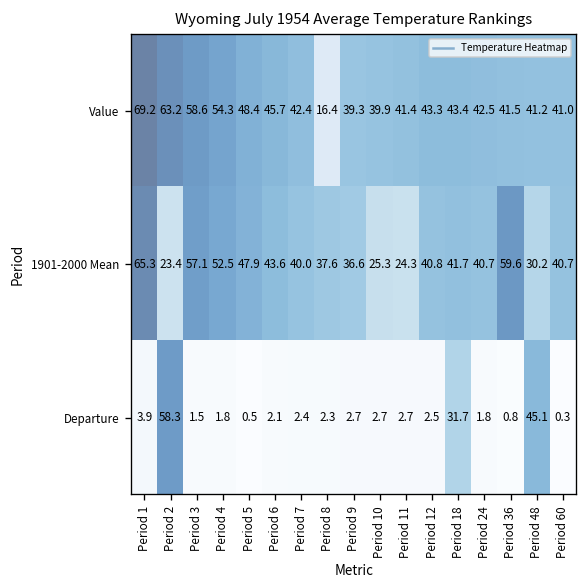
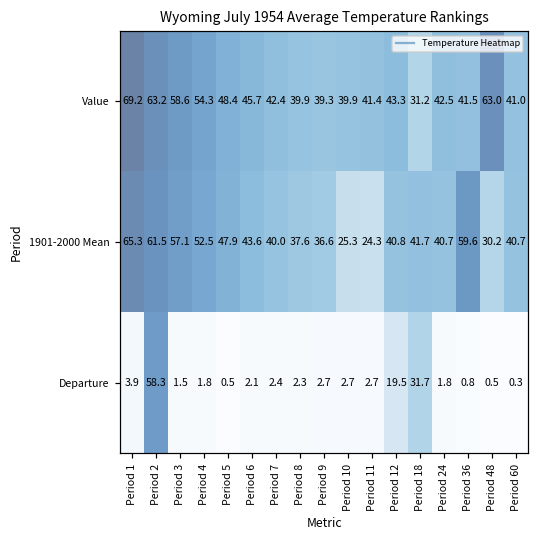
Value, Period 8: 16.4 -> 39.9
Value, Period 18: 43.4 -> 31.2
Value, Period 48: 41.2 -> 63.0
1901-2000 Mean, Period 2: 23.4 -> 61.5
Departure, Period 12: 2.5 -> 19.5
Departure, Period 48: 45.1 -> 0.5
